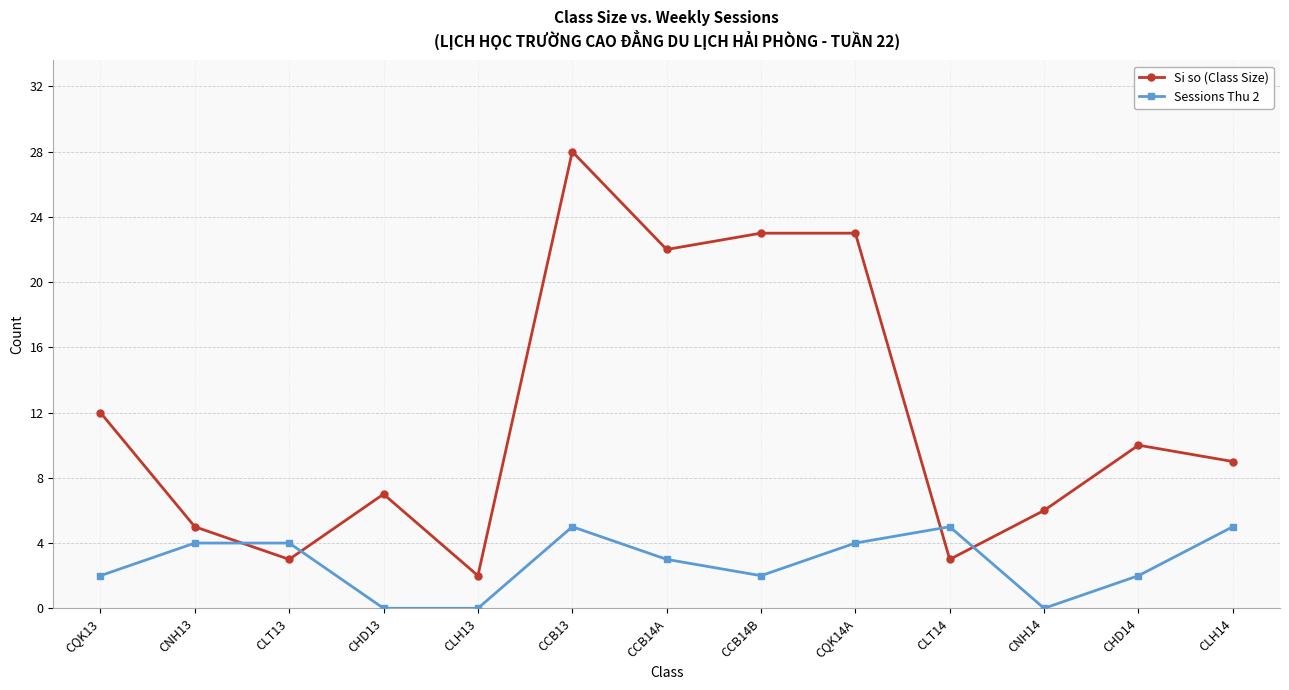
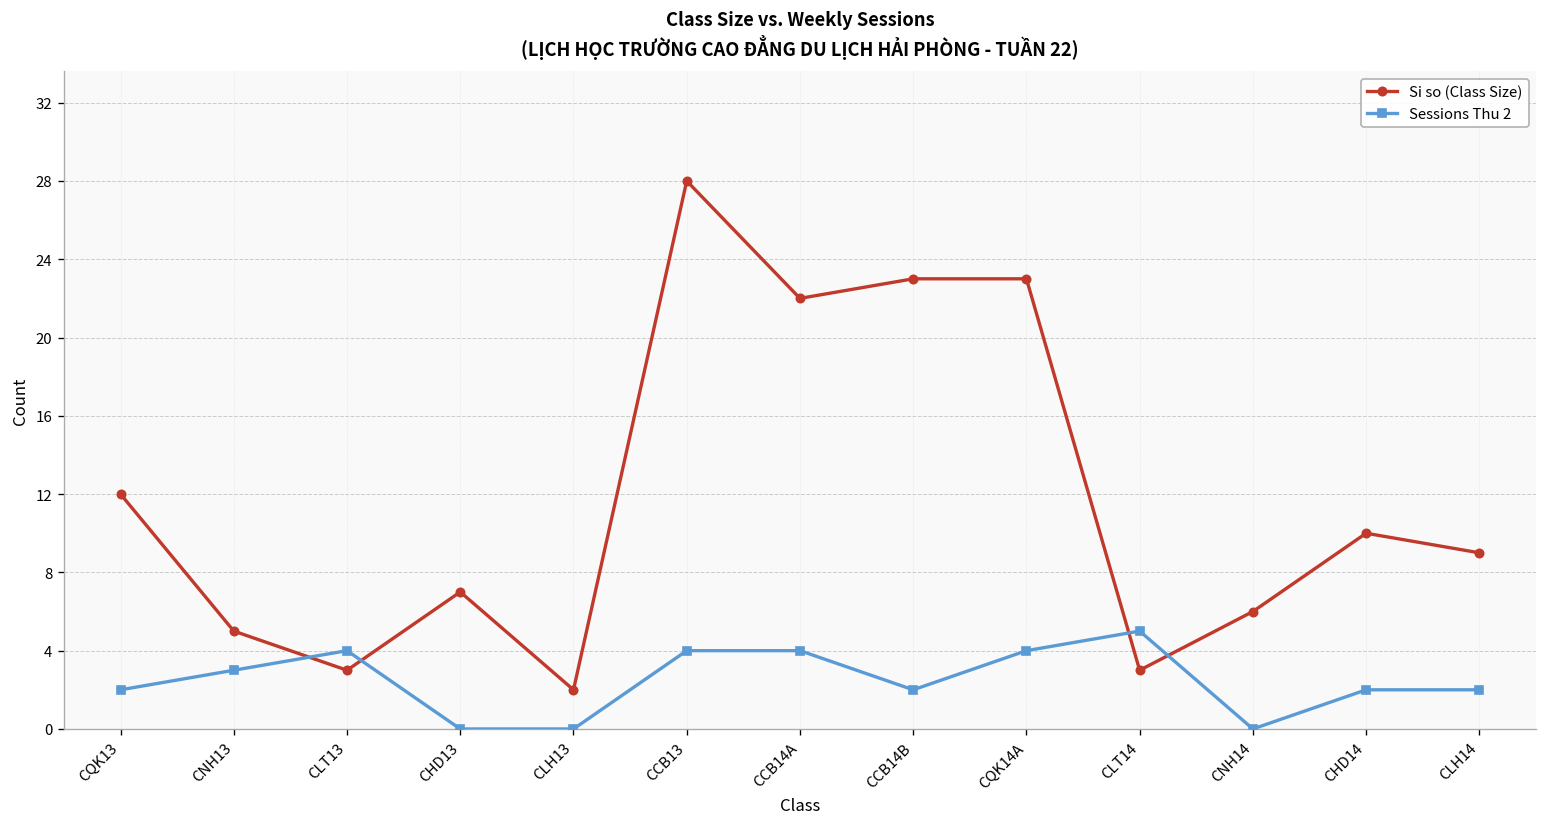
Sessions Thu 2, CNH13: 4 -> 3
Sessions Thu 2, CCB13: 5 -> 4
Sessions Thu 2, CCB14A: 3 -> 4
Sessions Thu 2, CLH14: 5 -> 2
